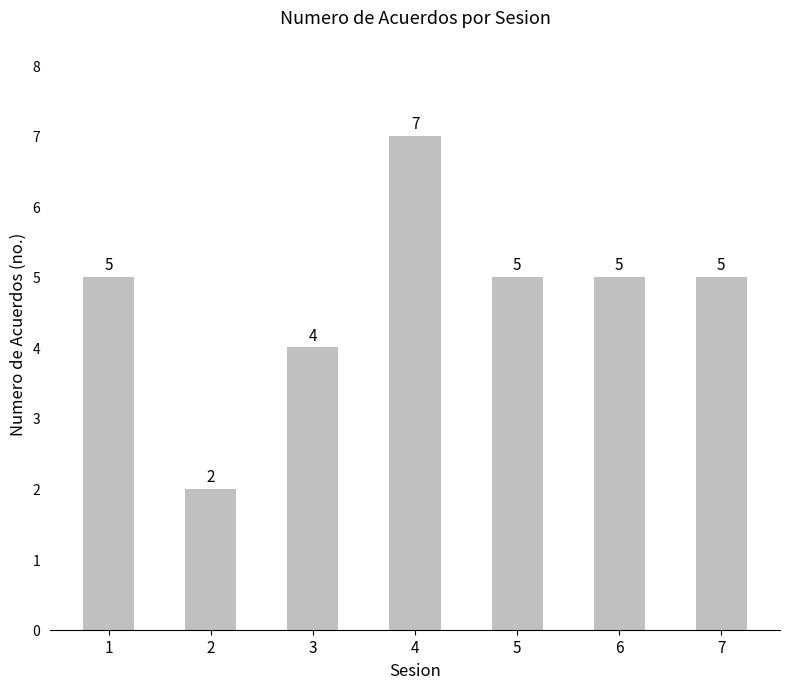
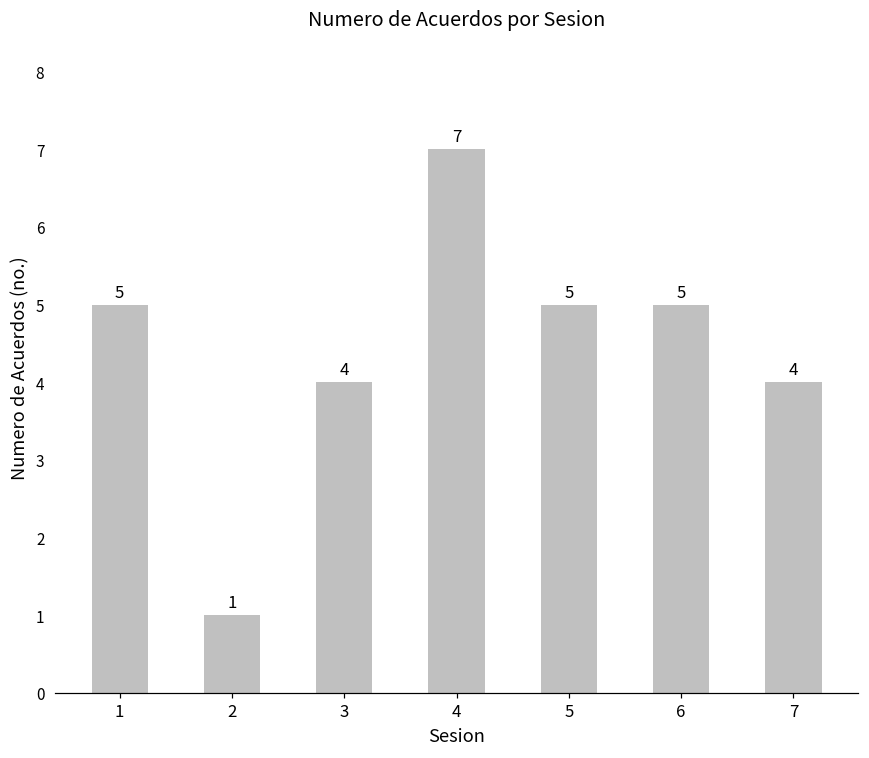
2: 2 -> 1
7: 5 -> 4
